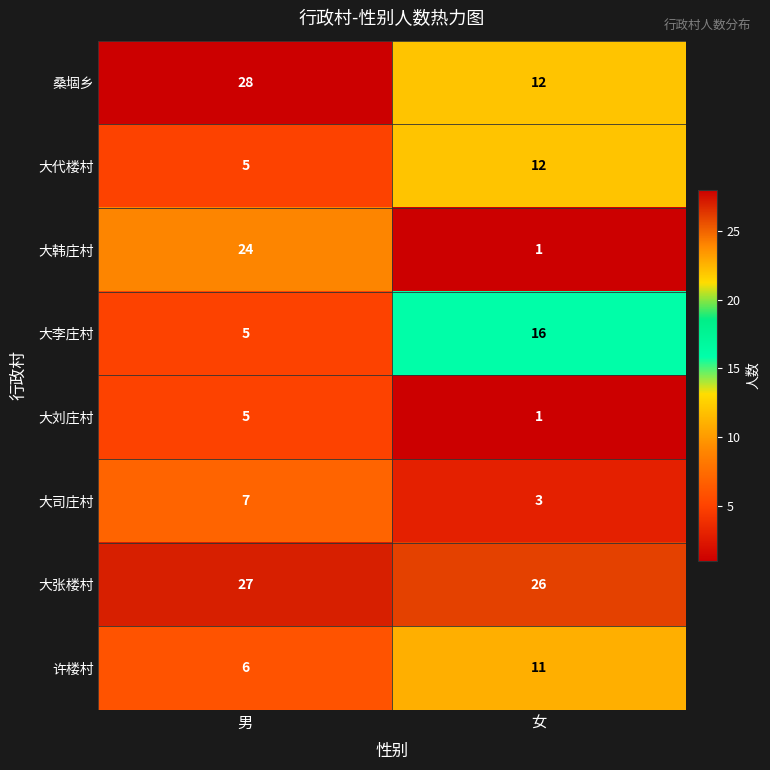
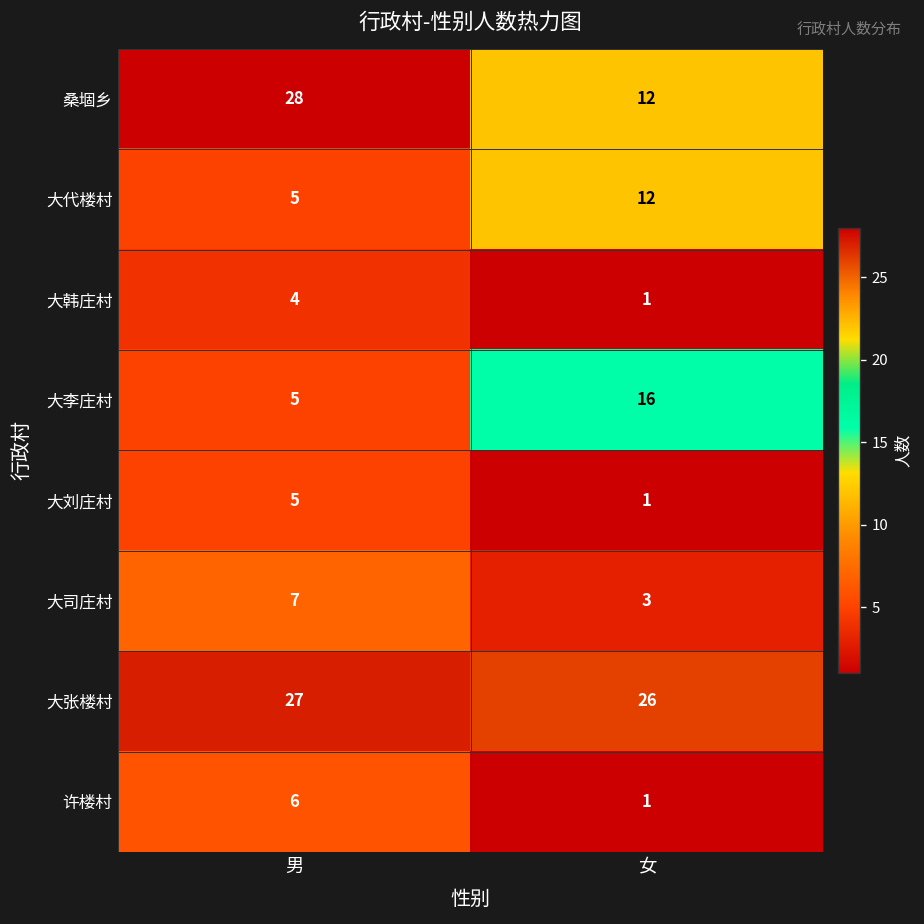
大韩庄村, 男: 24 -> 4
许楼村, 女: 11 -> 1
